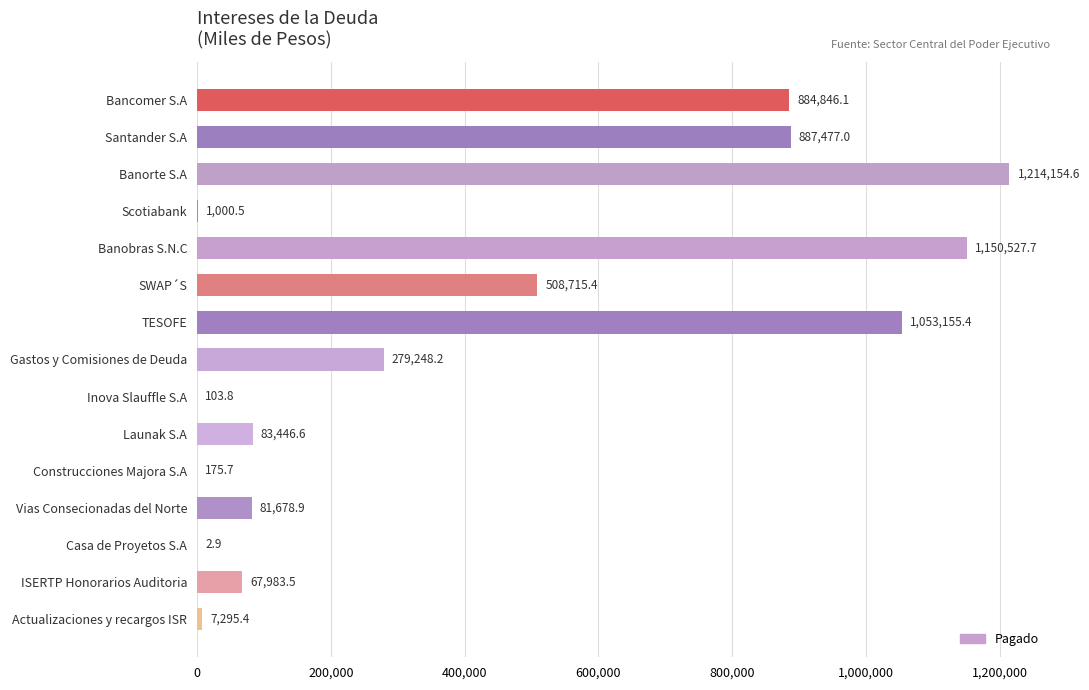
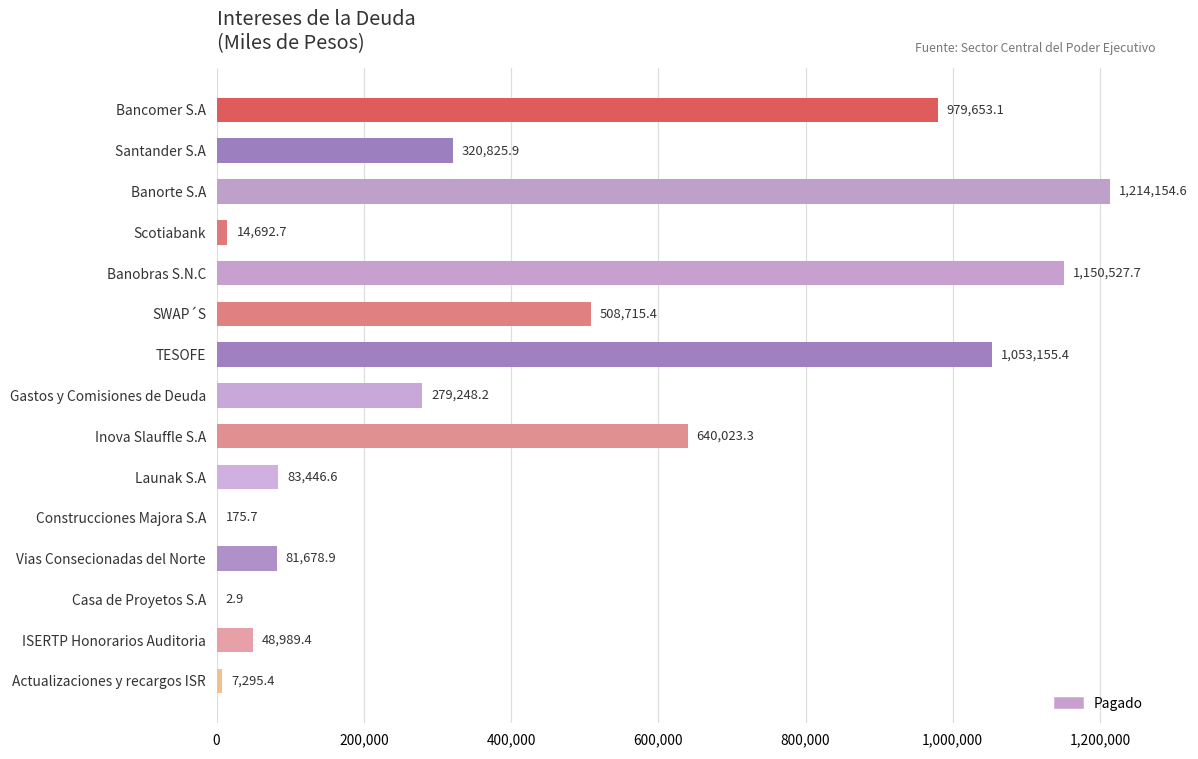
Bancomer S.A: 884,846.1 -> 979,653.1
Santander S.A: 887,477.0 -> 320,825.9
Scotiabank: 1,000.5 -> 14,692.7
Inova Slauffle S.A: 103.8 -> 640,023.3
ISERTP Honorarios Auditoria: 67,983.5 -> 48,989.4
